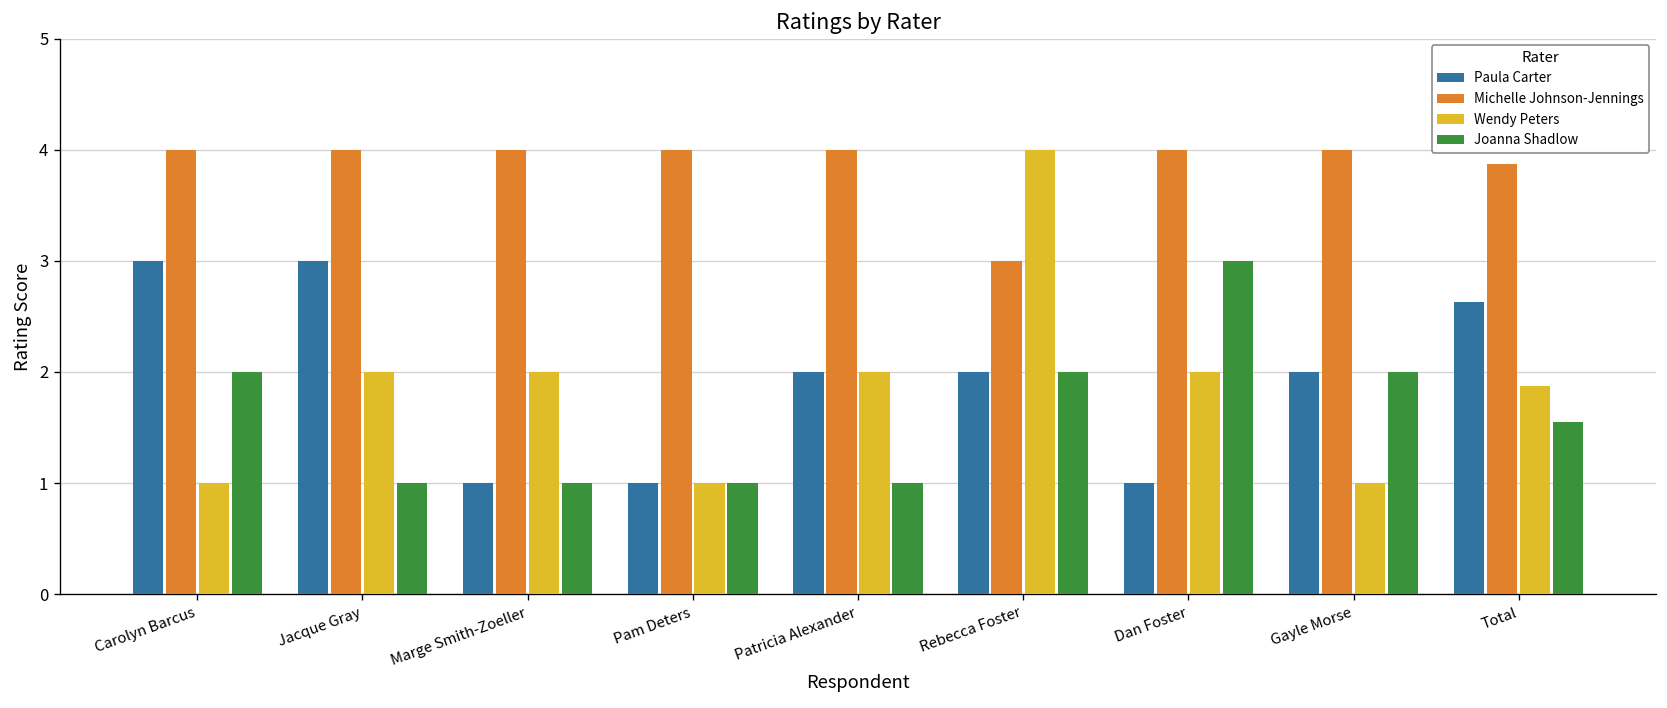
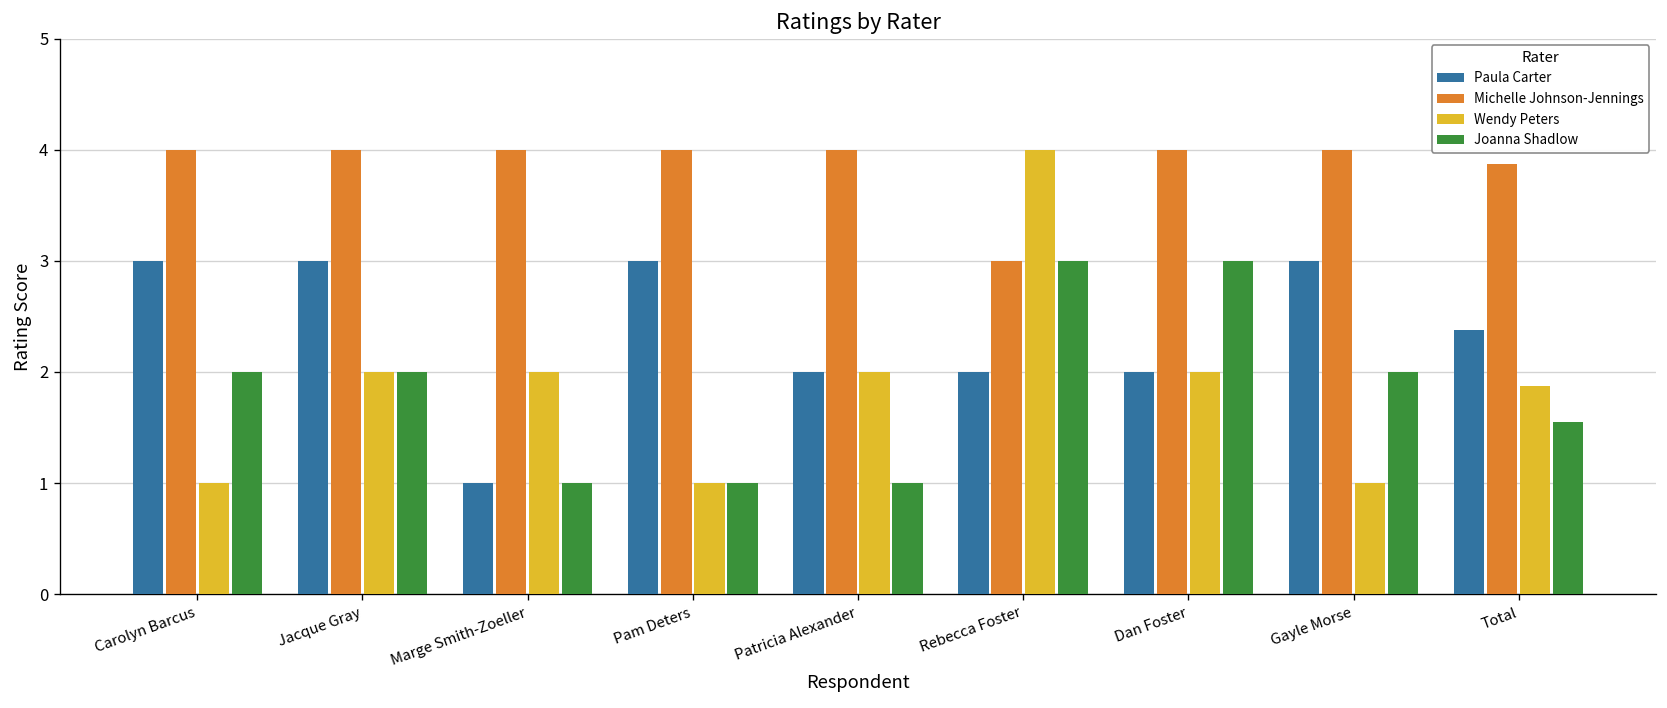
Joanna Shadlow, Jacque Gray: 1 -> 2
Paula Carter, Pam Deters: 1 -> 3
Joanna Shadlow, Rebecca Foster: 2 -> 3
Paula Carter, Dan Foster: 1 -> 2
Paula Carter, Gayle Morse: 2 -> 3
Paula Carter, Total: 2.6 -> 2.4
